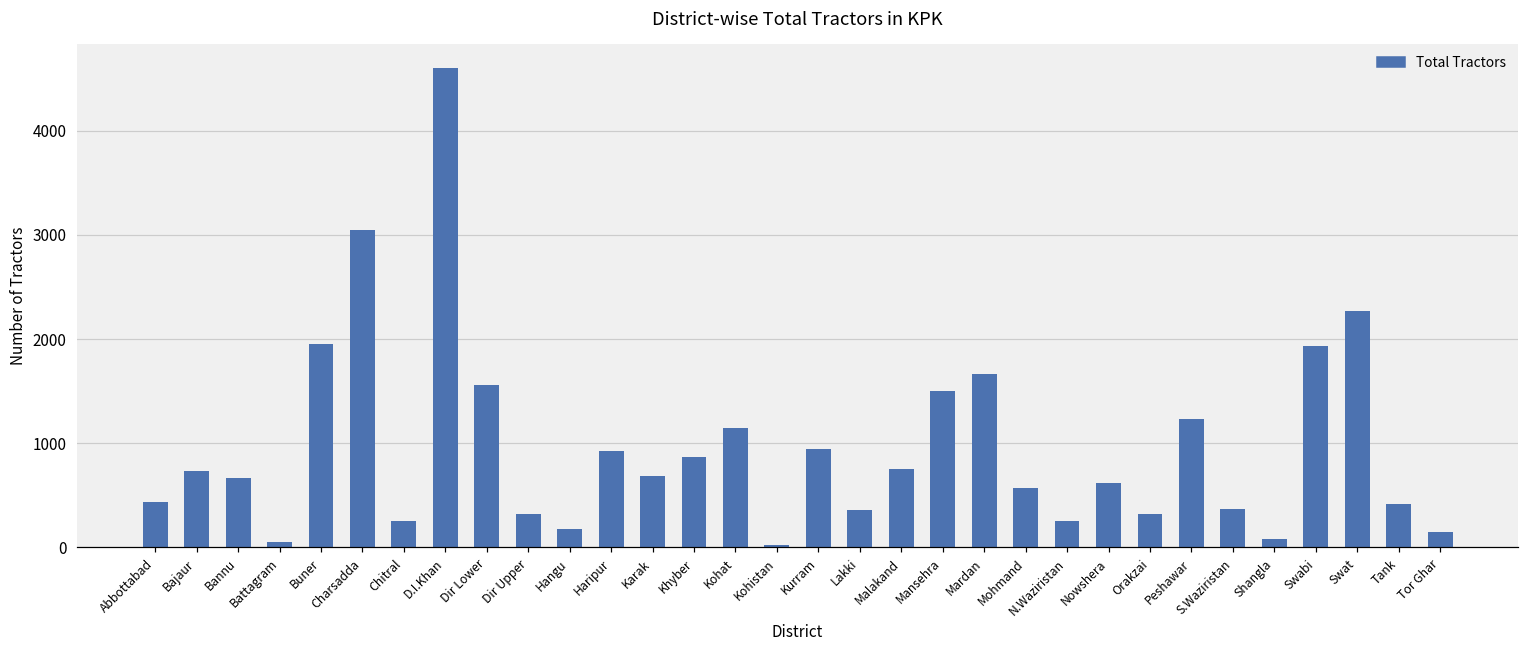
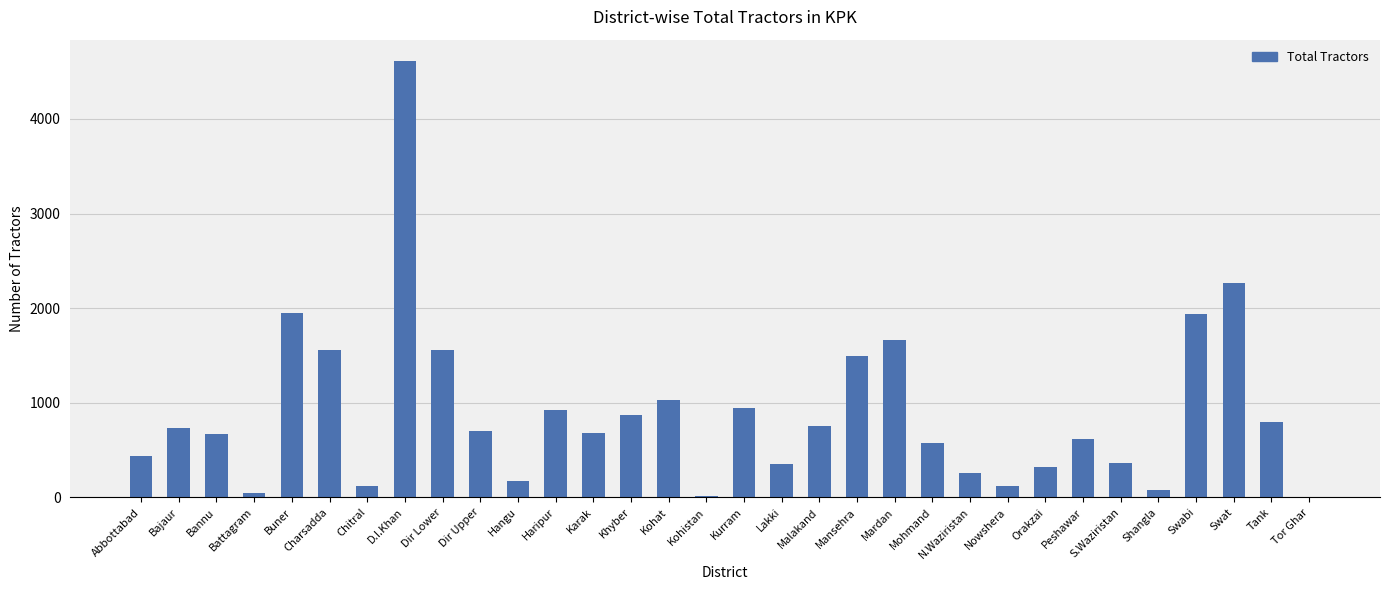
Charsadda: 3100 -> 1600
Chitral: 300 -> 100
Dir Upper: 300 -> 700
Kohat: 1100 -> 1000
Nowshera: 600 -> 100
Peshawar: 1200 -> 600
Tank: 400 -> 800
Tor Ghar: 100 -> 0
